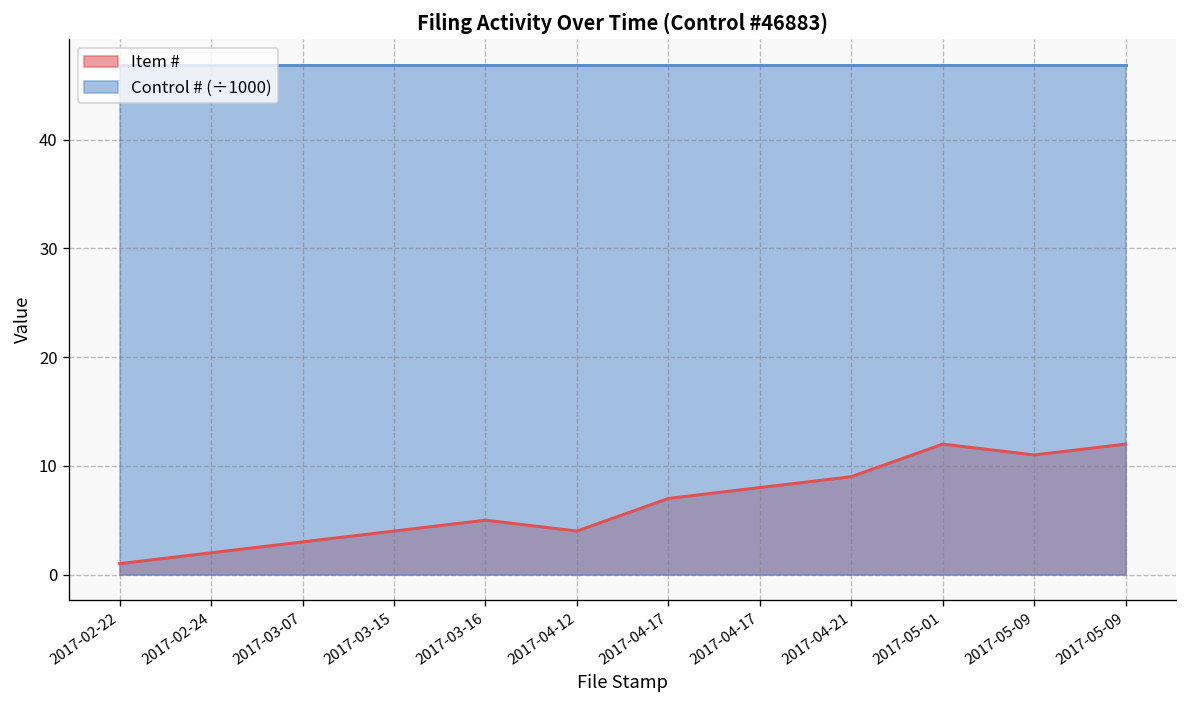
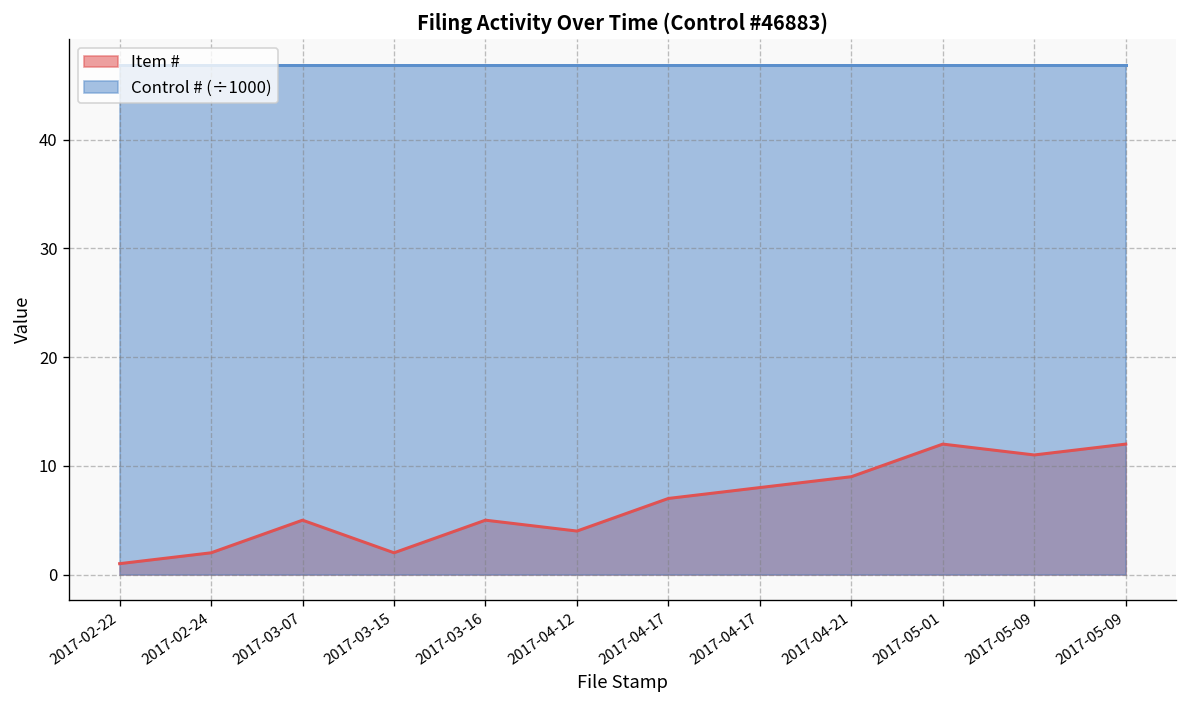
Item #, 2017-03-07: 3 -> 5
Item #, 2017-03-15: 4 -> 2
